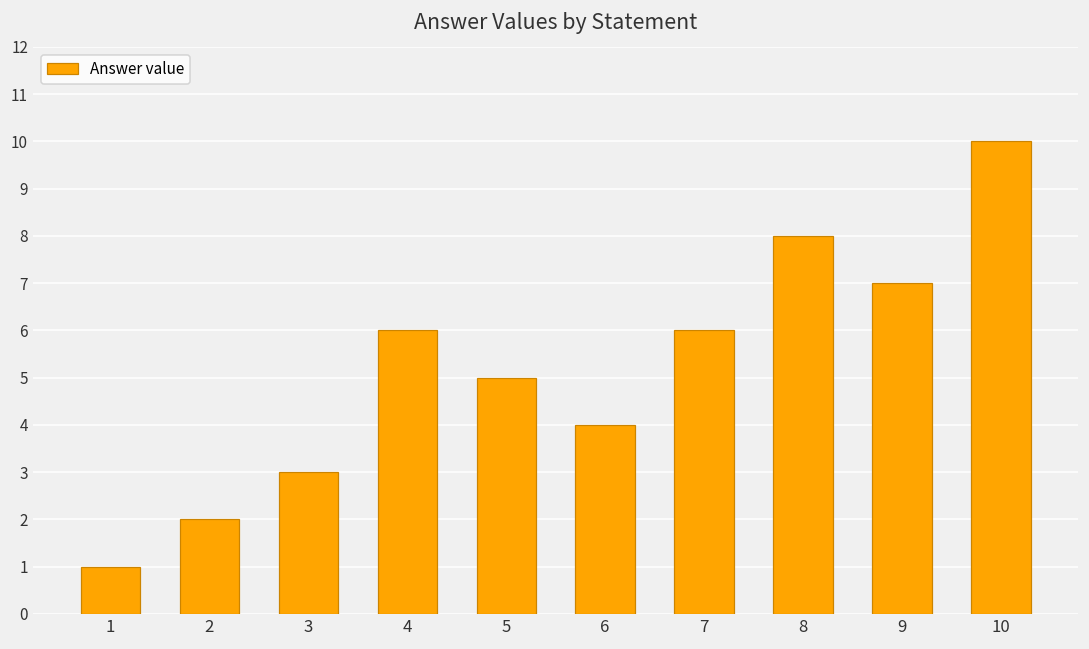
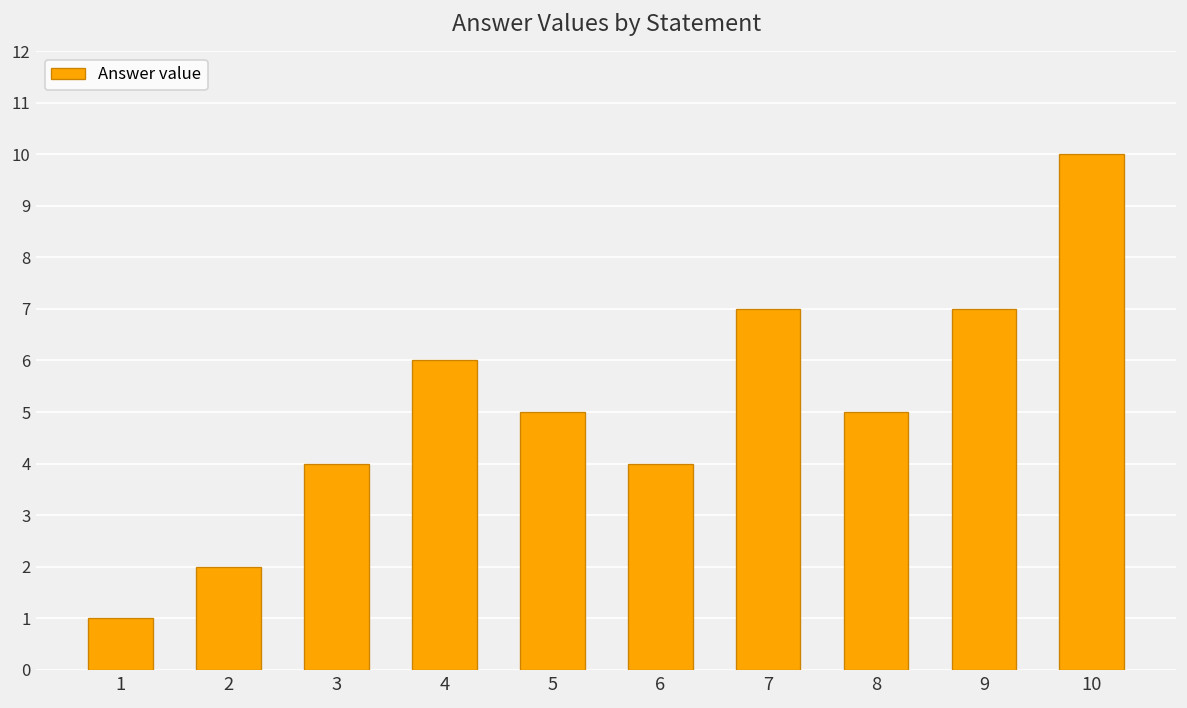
3: 3 -> 4
7: 6 -> 7
8: 8 -> 5
